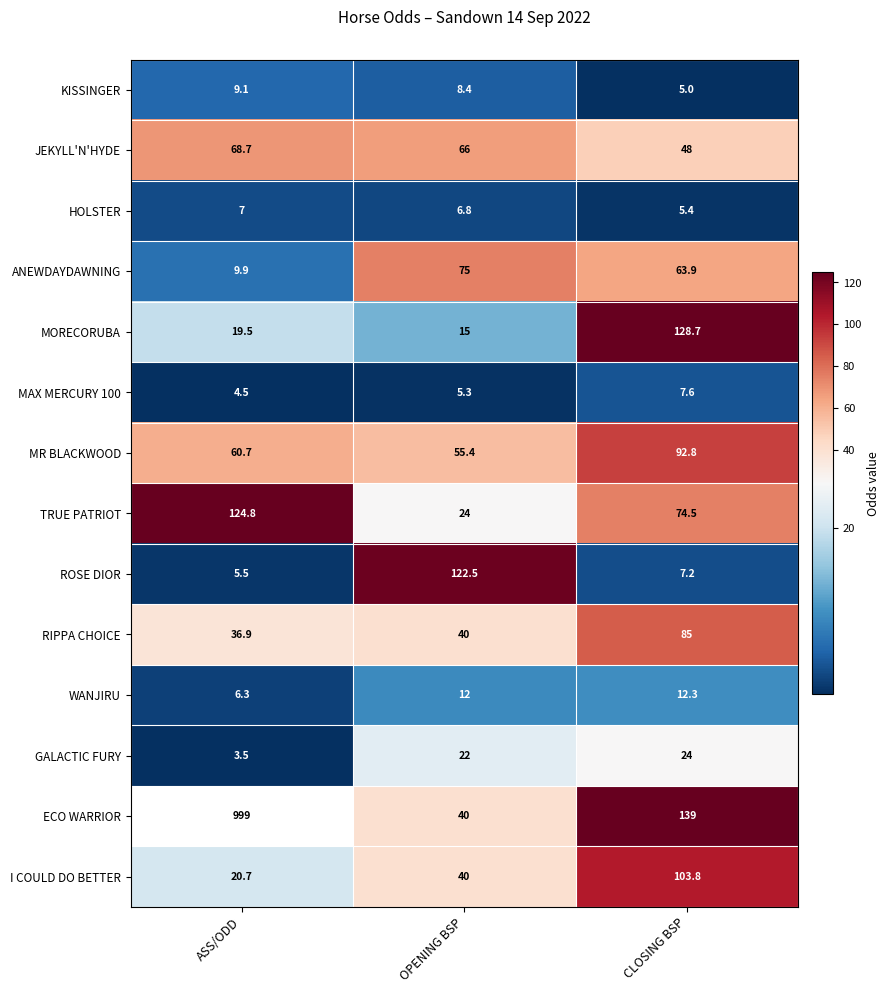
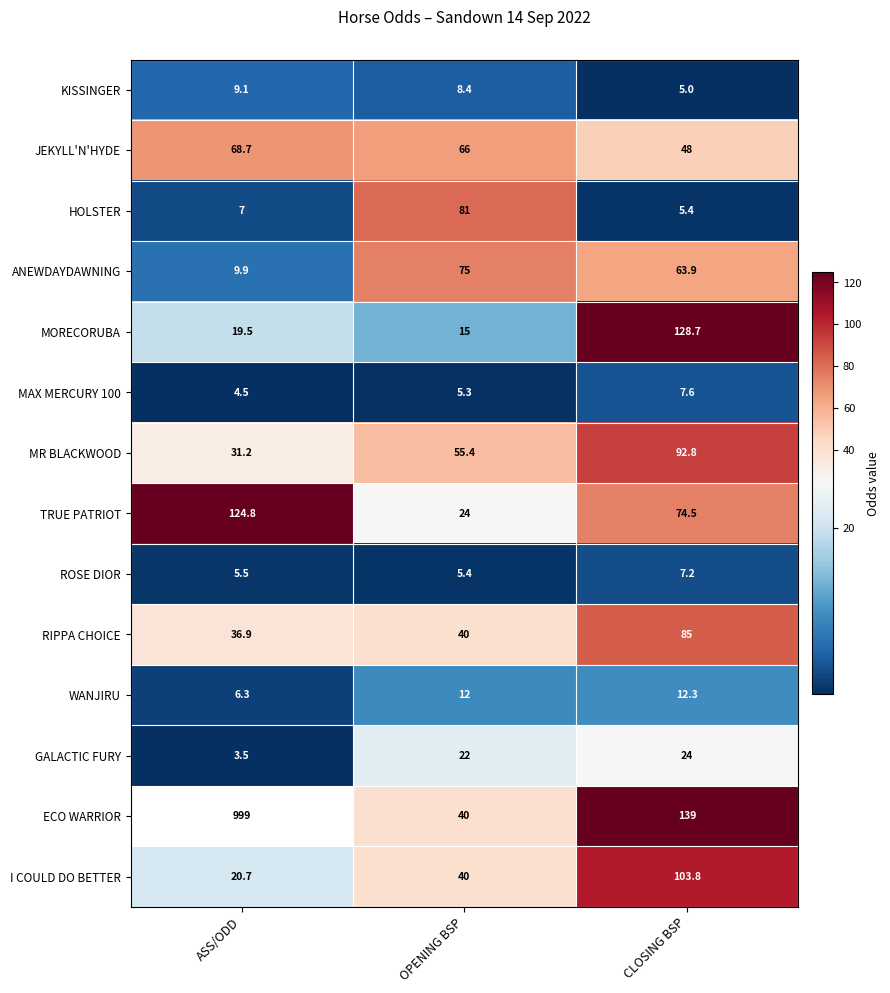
HOLSTER, OPENING BSP: 6.8 -> 81
MR BLACKWOOD, ASS/ODD: 60.7 -> 31.2
ROSE DIOR, OPENING BSP: 122.5 -> 5.4
